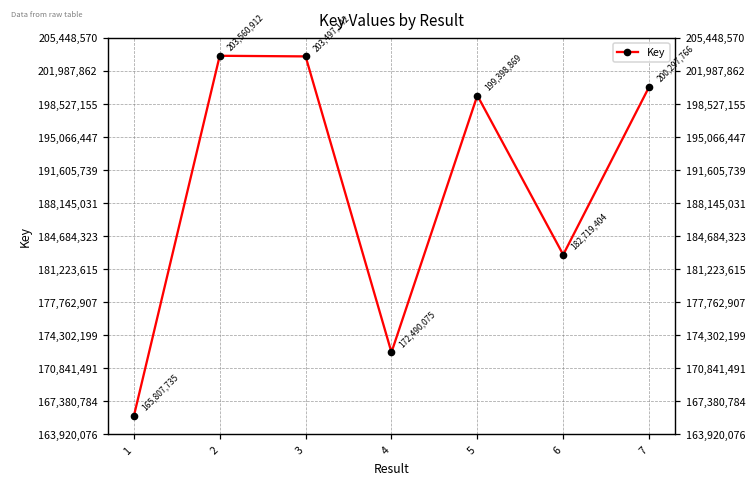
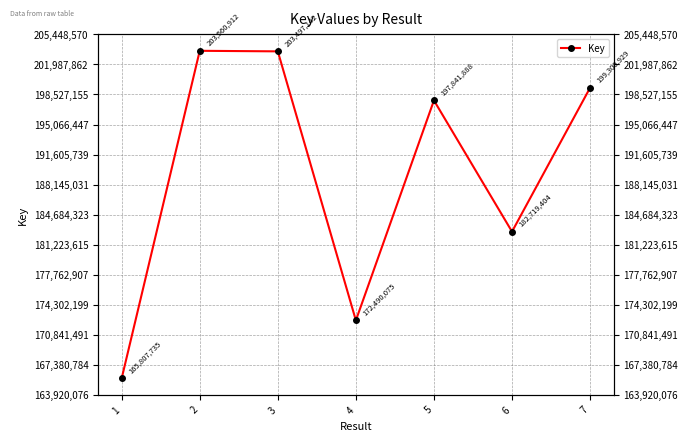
5: 199,398,869 -> 197,841,888
7: 200,297,766 -> 199,300,929
